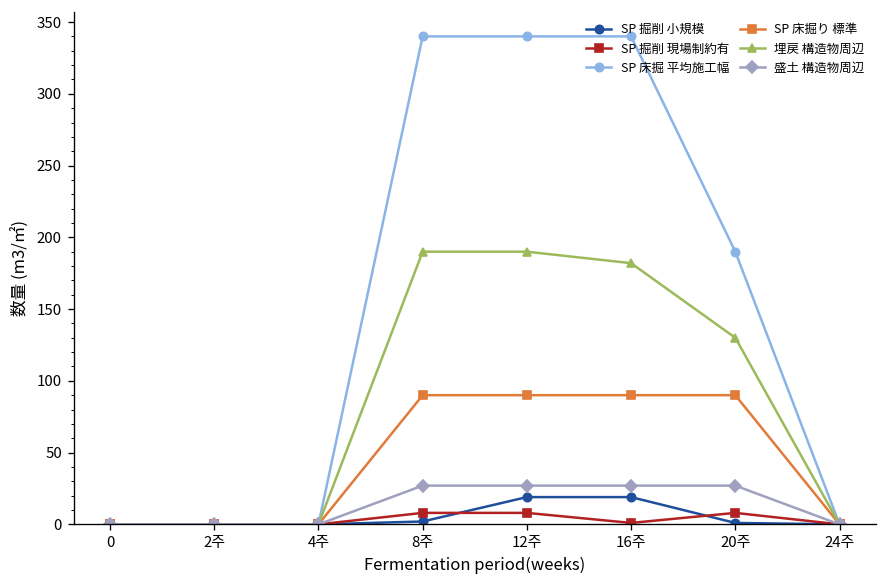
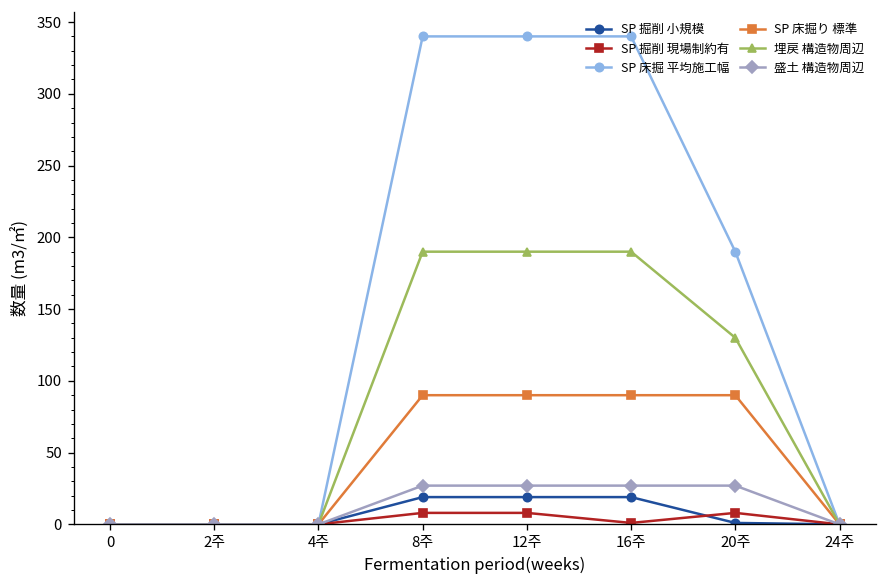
SP 掘削 小規模, 8주: 2 -> 19
埋戻 構造物周辺, 16주: 182 -> 190
